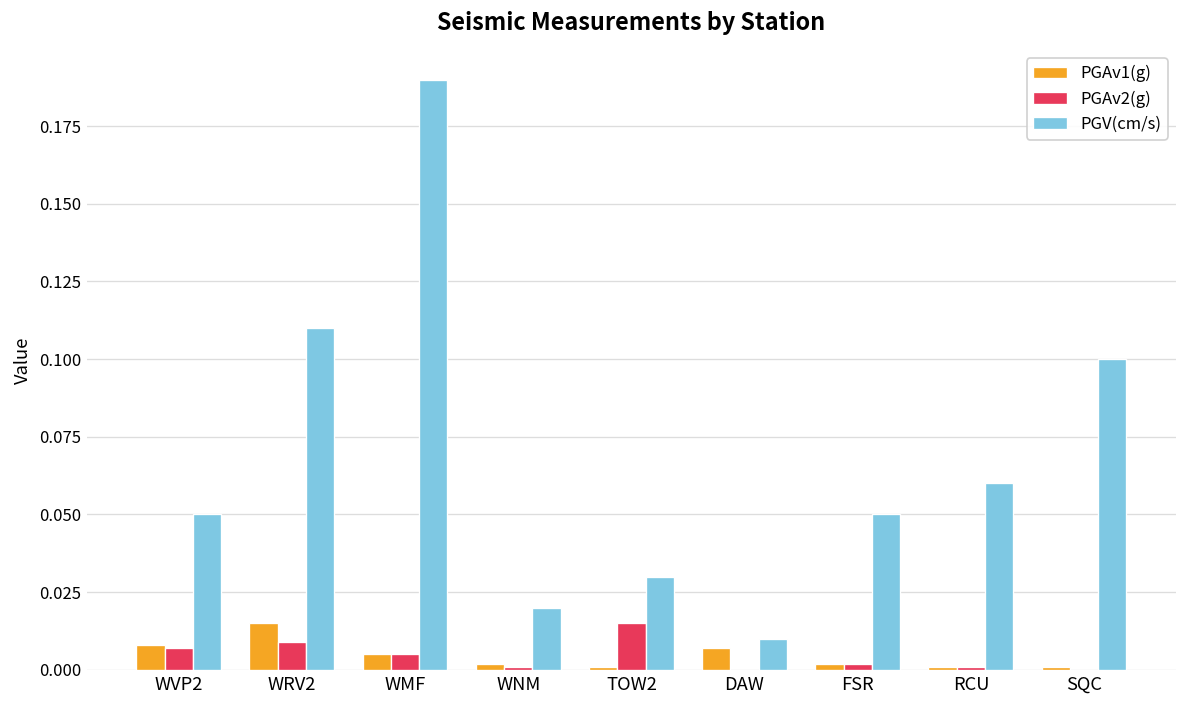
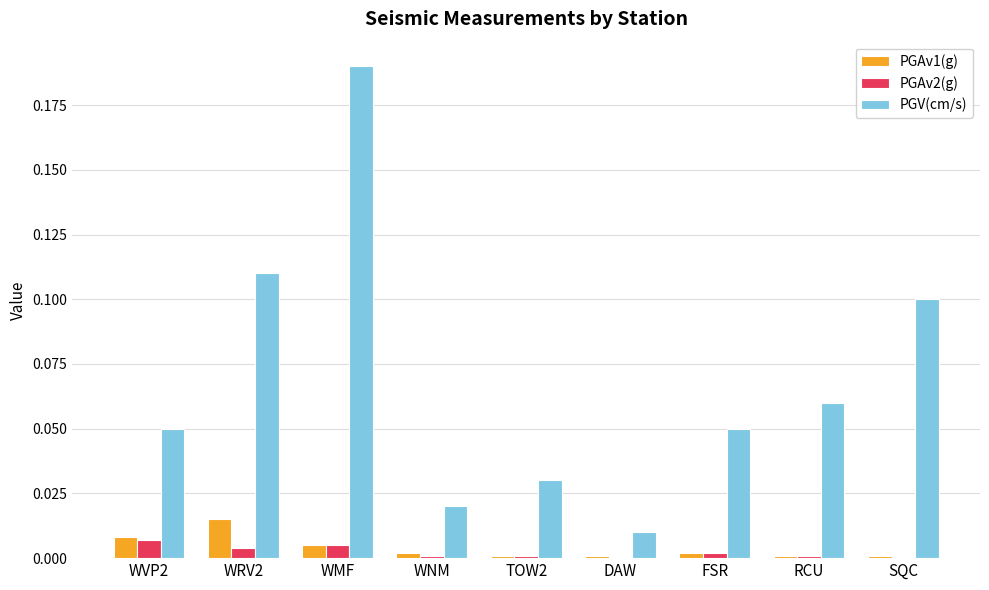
PGAv2(g), WRV2: 0.009 -> 0.004
PGAv2(g), TOW2: 0.015 -> 0.001
PGAv1(g), DAW: 0.007 -> 0.001
